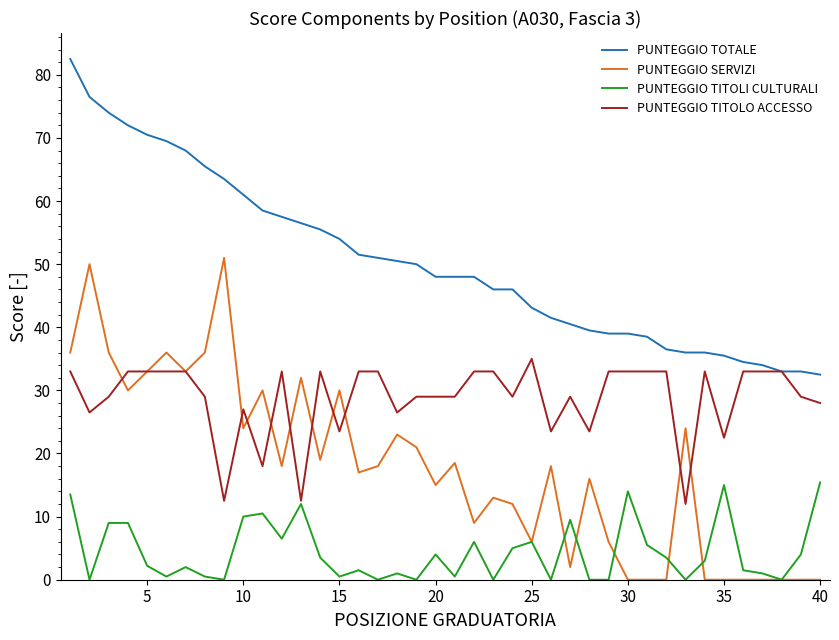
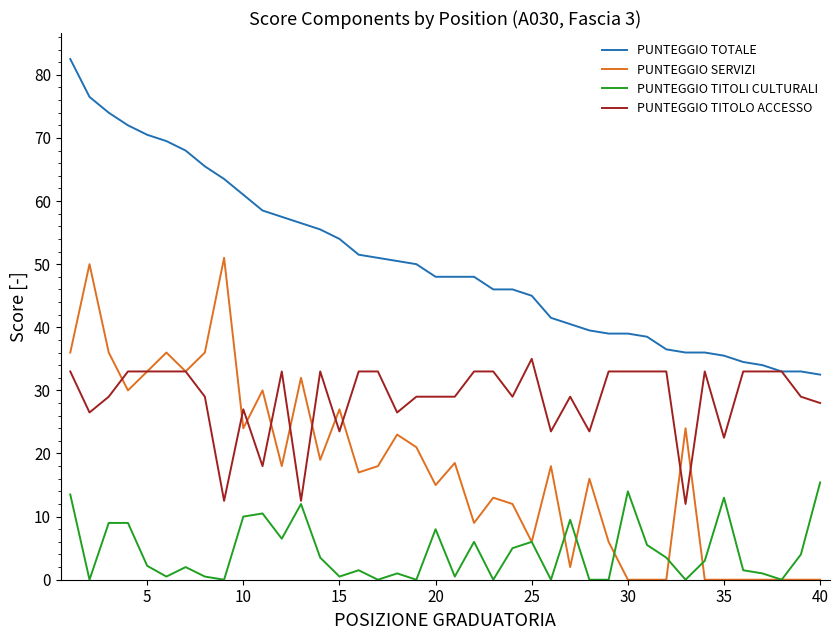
PUNTEGGIO SERVIZI, 15: 30 -> 27
PUNTEGGIO TITOLI CULTURALI, 20: 4 -> 8
PUNTEGGIO TOTALE, 25: 43 -> 45
PUNTEGGIO TITOLI CULTURALI, 35: 15 -> 13
